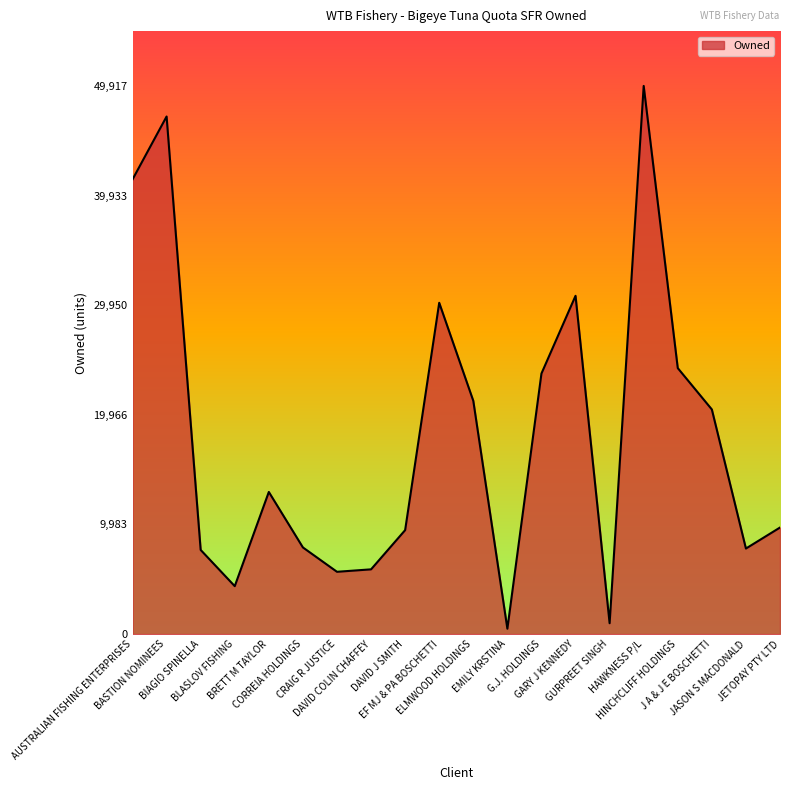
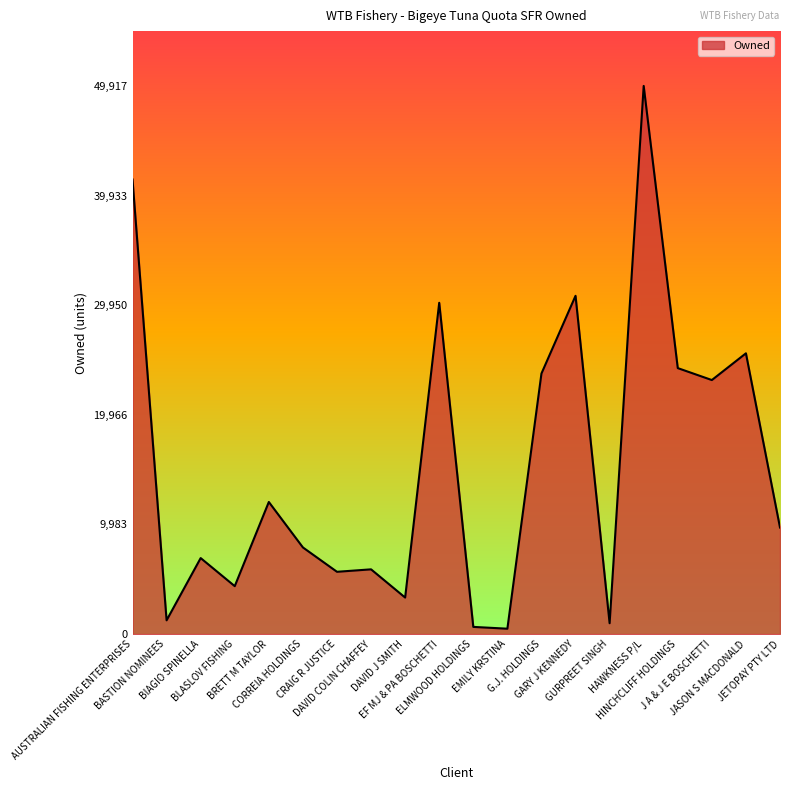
BASTION NOMINEES: 47,100 -> 1,300
BIAGIO SPINELLA: 7,700 -> 6,900
BRETT M TAYLOR: 12,900 -> 12,000
DAVID J SMITH: 9,500 -> 3,300
ELMWOOD HOLDINGS: 21,200 -> 700
J A & J E BOSCHETTI: 20,500 -> 23,100
JASON S MACDONALD: 7,800 -> 25,600
